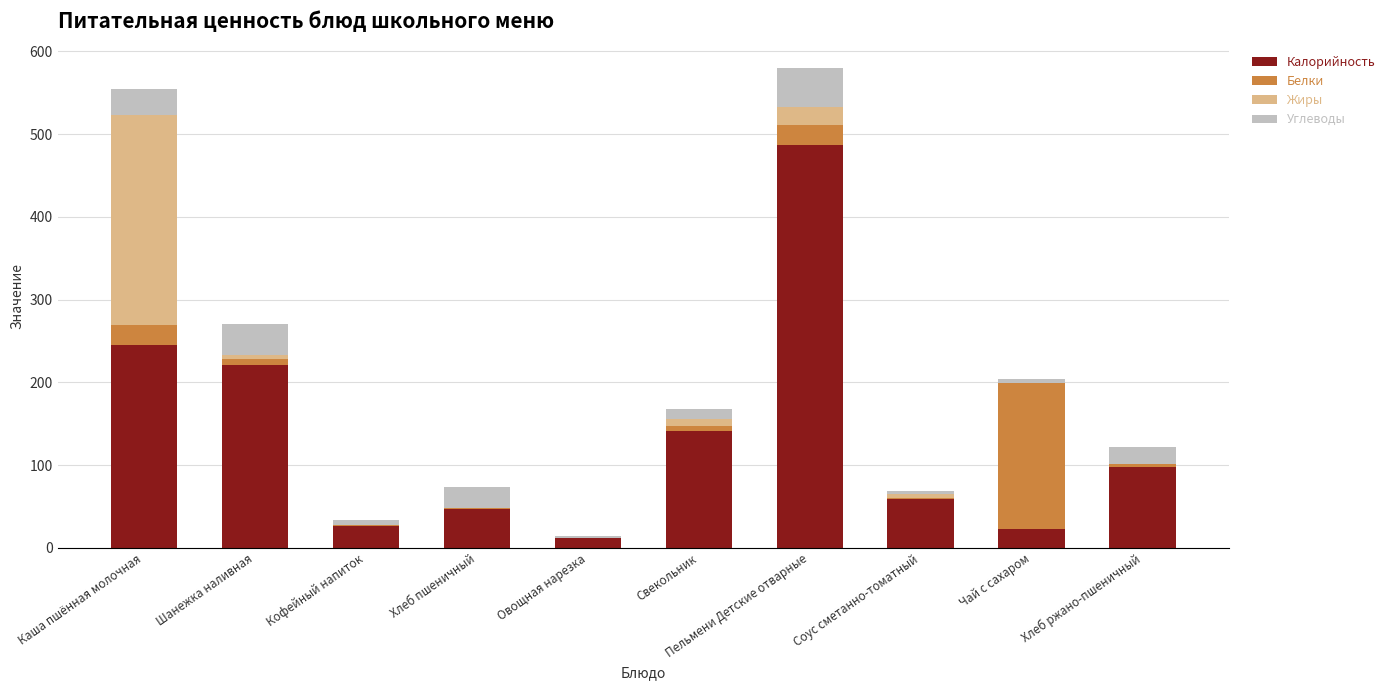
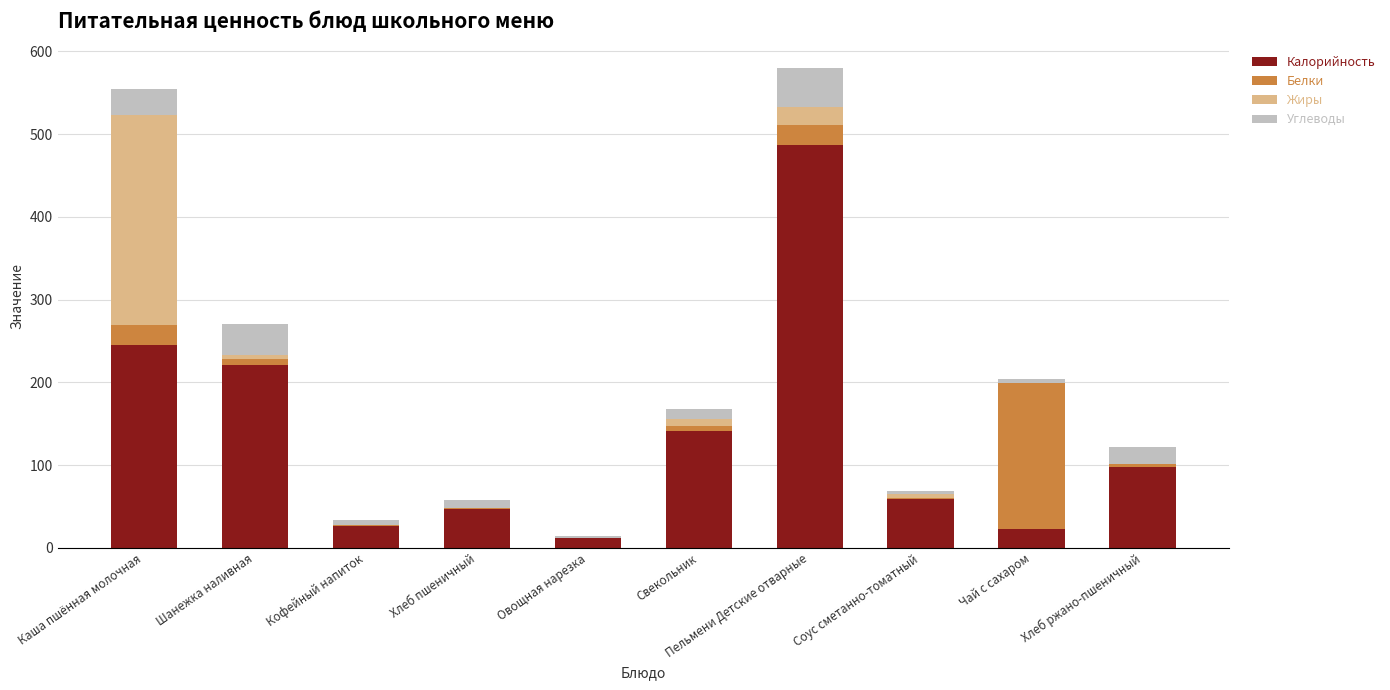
Углеводы, Хлеб пшеничный: 30 -> 10
